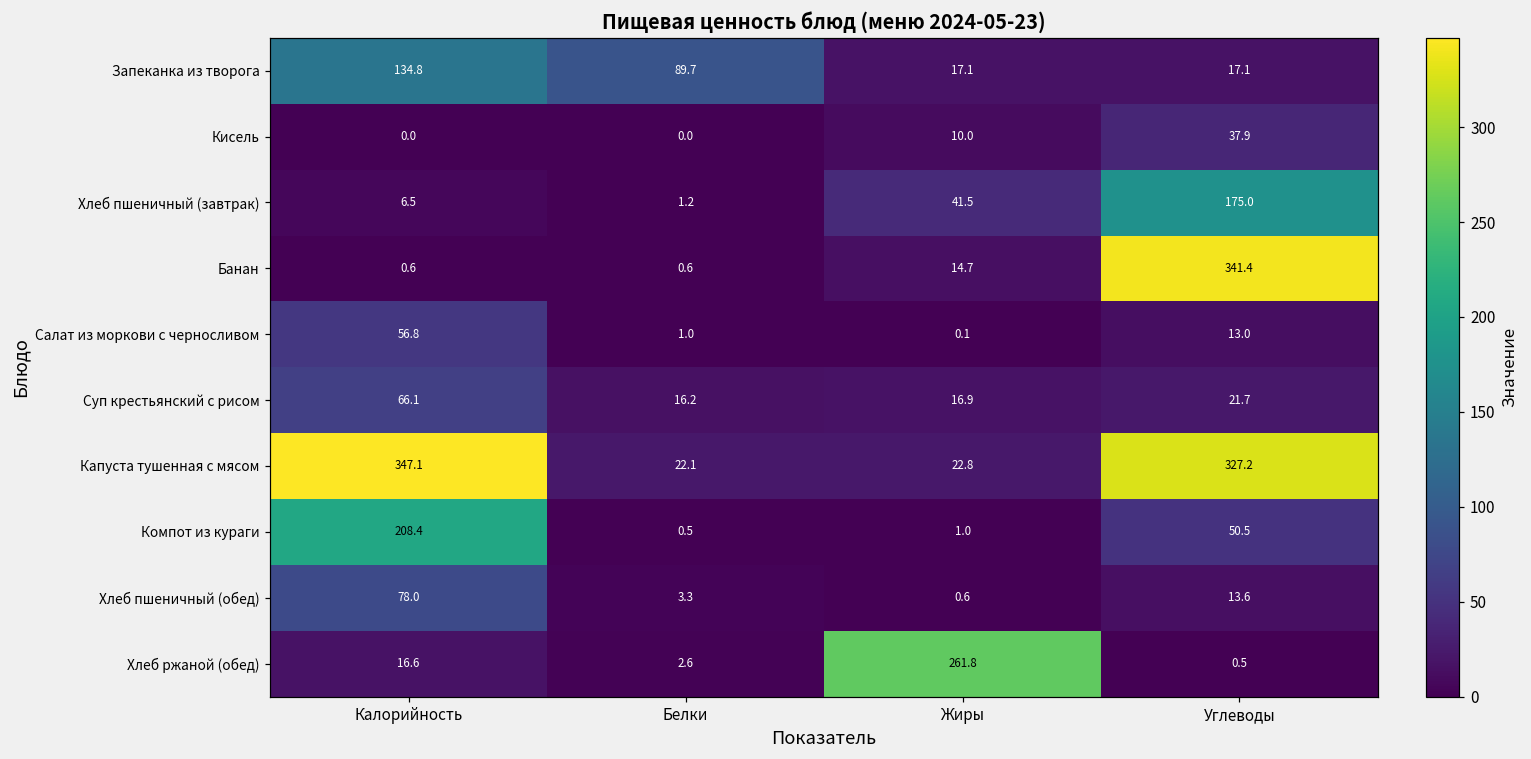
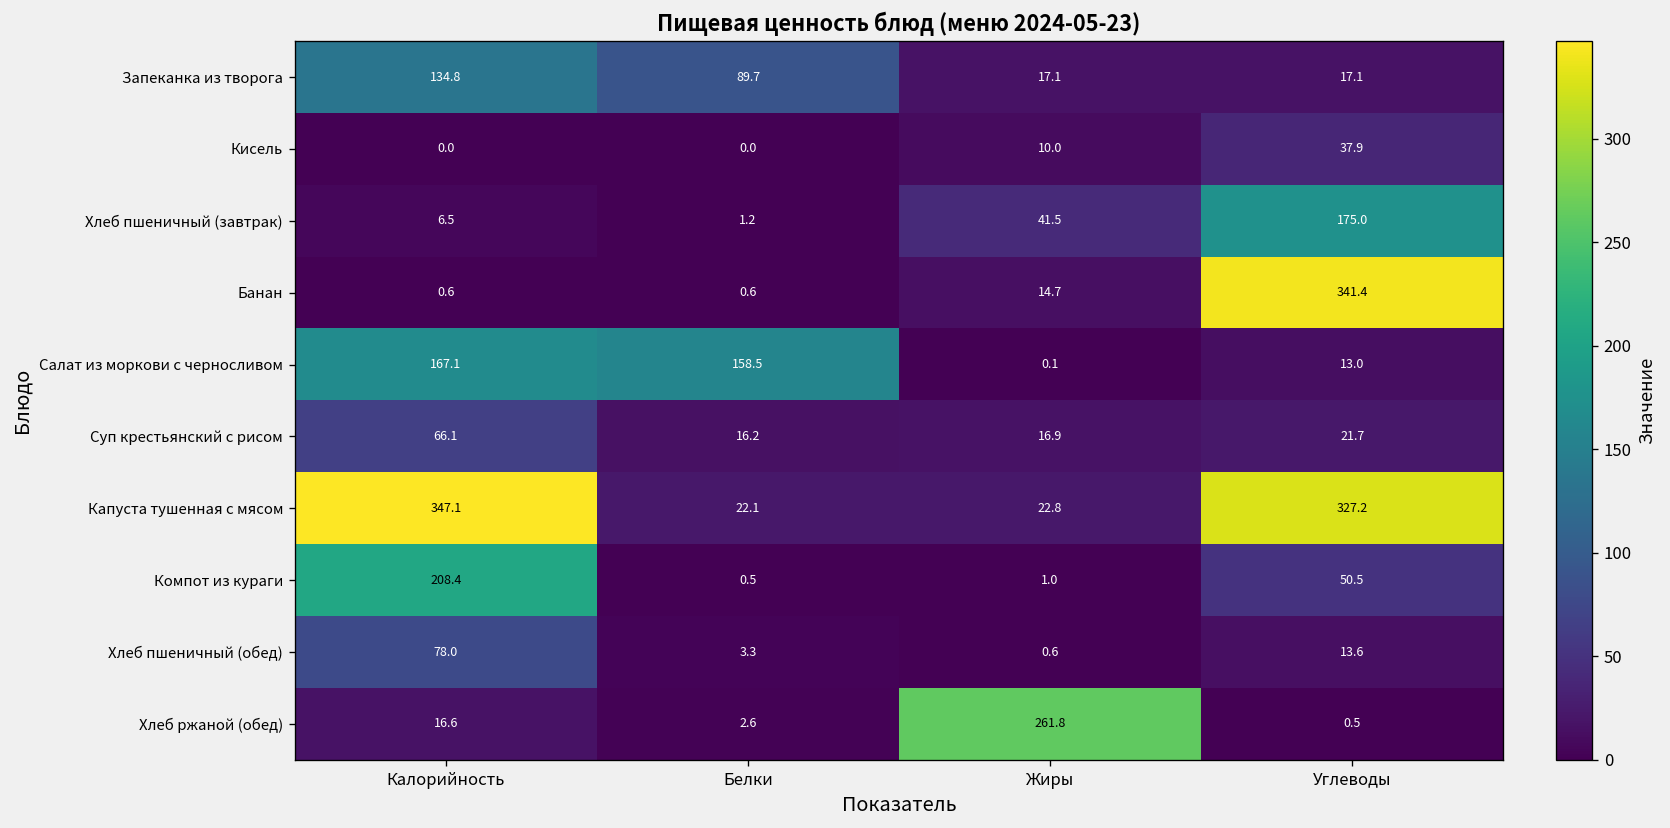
Салат из моркови с черносливом, Калорийность: 56.8 -> 167.1
Салат из моркови с черносливом, Белки: 1.0 -> 158.5
